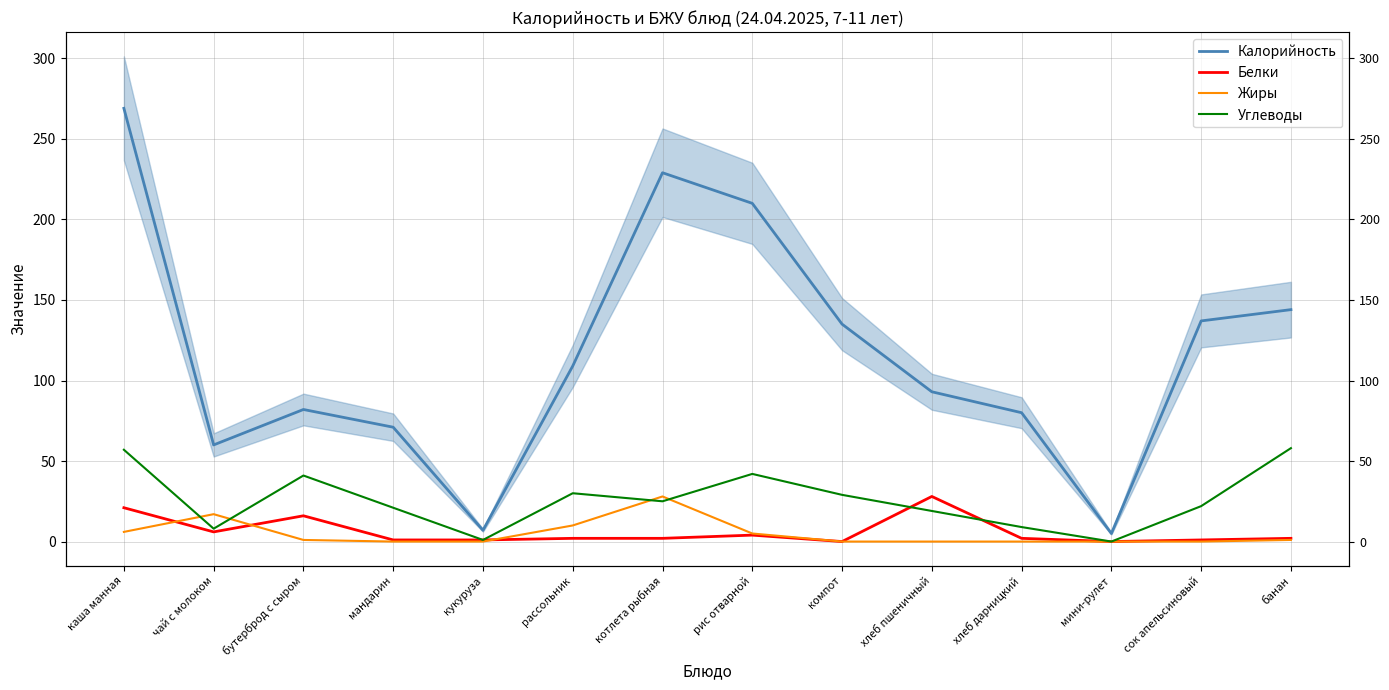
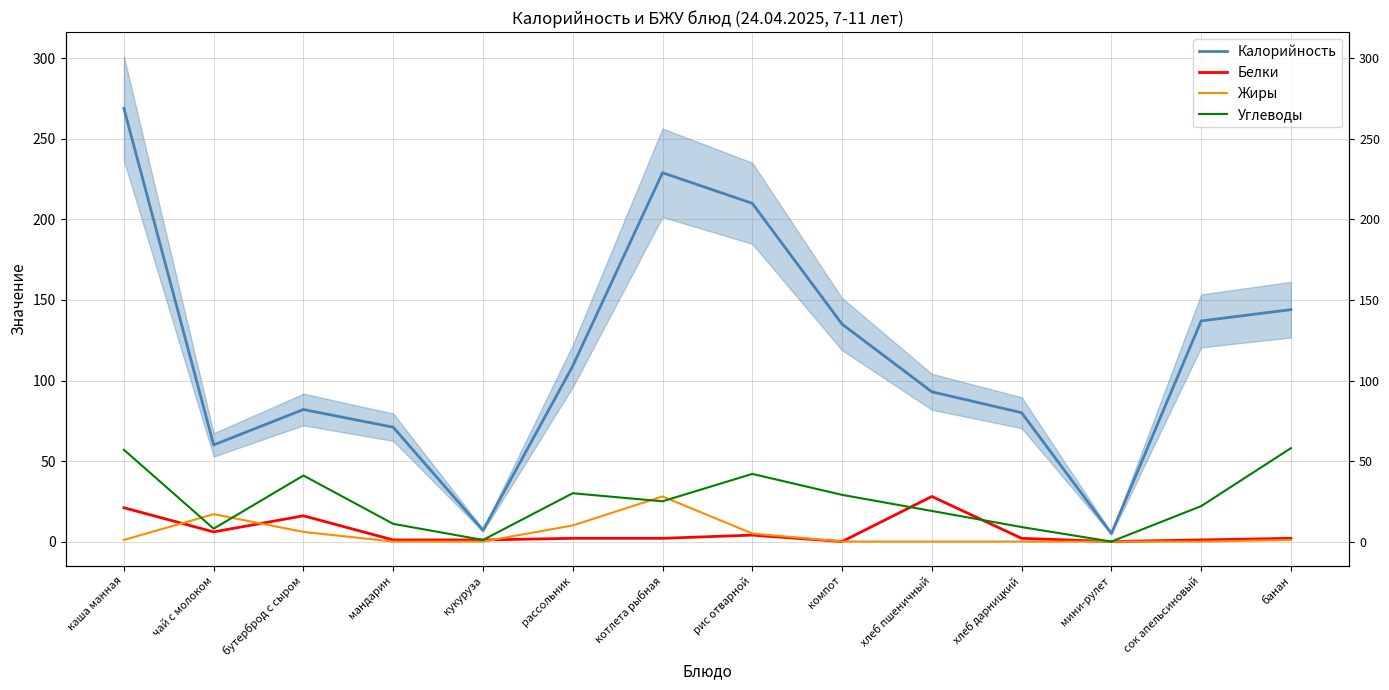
Жиры, каша манная: 6 -> 1
Жиры, бутерброд с сыром: 1 -> 6
Углеводы, мандарин: 21 -> 11
